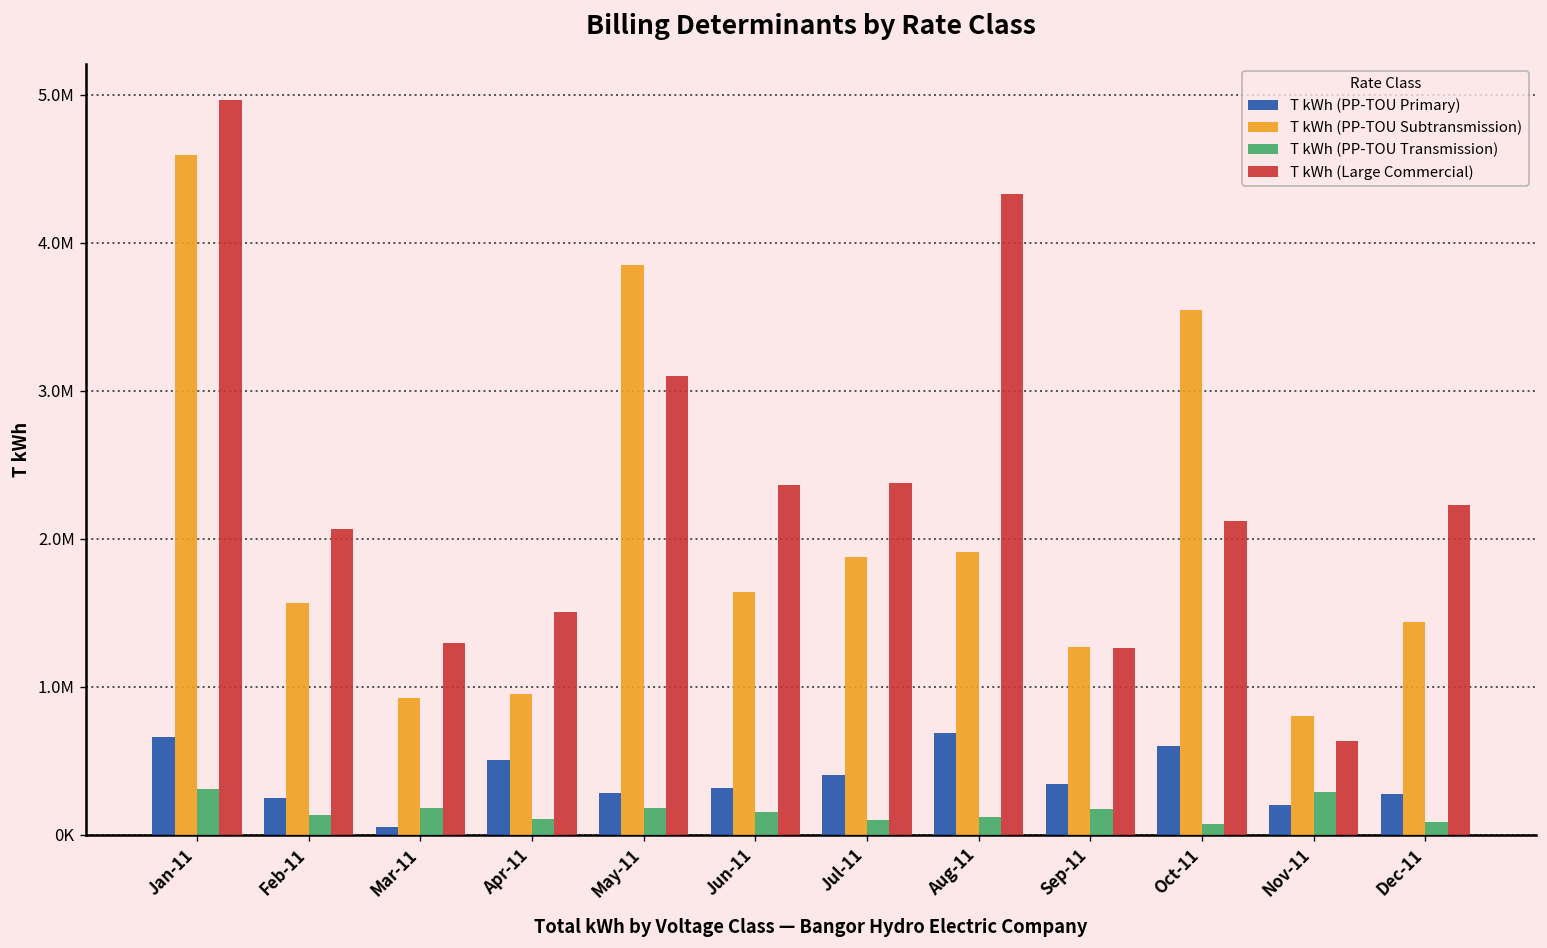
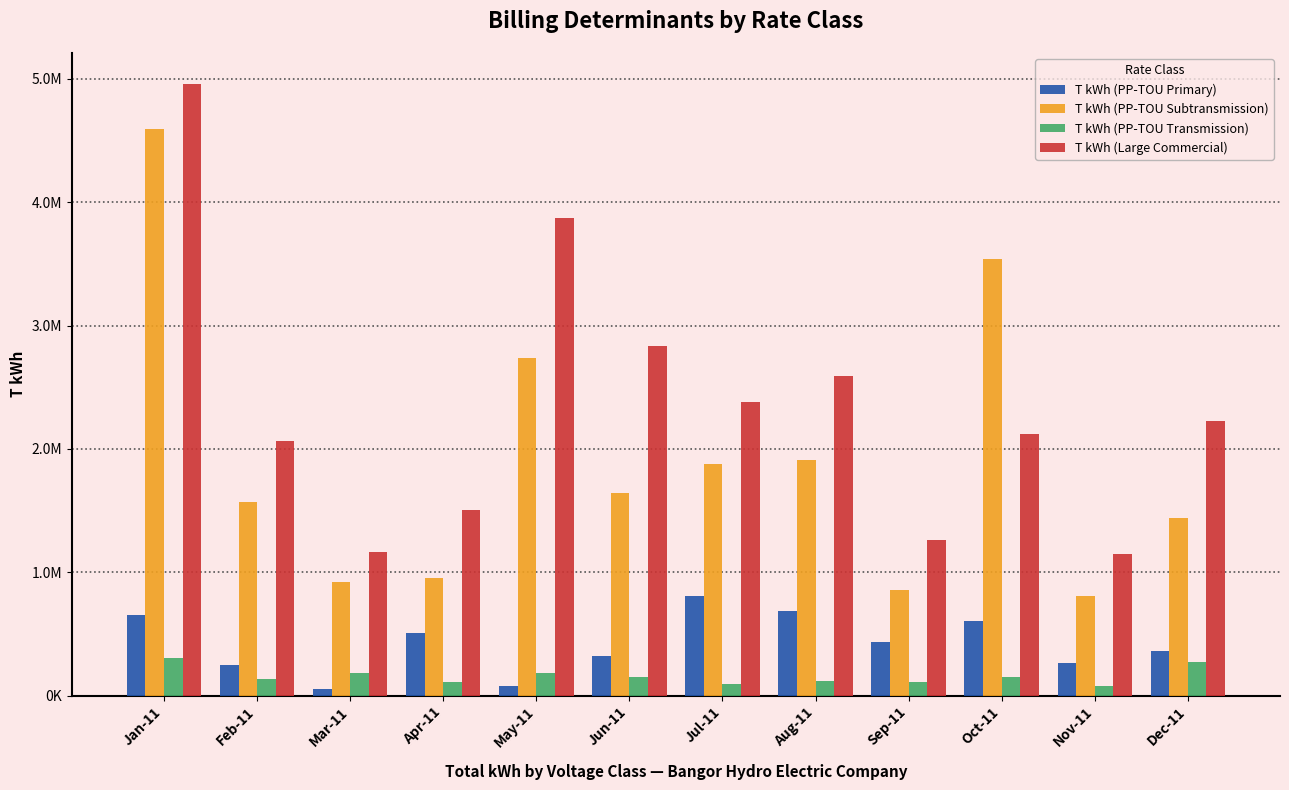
T kWh (Large Commercial), Mar-11: 1290000 -> 1170000
T kWh (PP-TOU Primary), May-11: 280000 -> 70000
T kWh (PP-TOU Subtransmission), May-11: 3850000 -> 2740000
T kWh (Large Commercial), May-11: 3100000 -> 3870000
T kWh (Large Commercial), Jun-11: 2370000 -> 2830000
T kWh (PP-TOU Primary), Jul-11: 400000 -> 810000
T kWh (Large Commercial), Aug-11: 4330000 -> 2590000
T kWh (PP-TOU Primary), Sep-11: 340000 -> 440000
T kWh (PP-TOU Subtransmission), Sep-11: 1270000 -> 860000
T kWh (PP-TOU Transmission), Sep-11: 180000 -> 110000
T kWh (PP-TOU Transmission), Oct-11: 70000 -> 150000
T kWh (PP-TOU Primary), Nov-11: 200000 -> 260000
T kWh (PP-TOU Transmission), Nov-11: 290000 -> 80000
T kWh (Large Commercial), Nov-11: 630000 -> 1150000
T kWh (PP-TOU Primary), Dec-11: 270000 -> 360000
T kWh (PP-TOU Transmission), Dec-11: 90000 -> 270000
